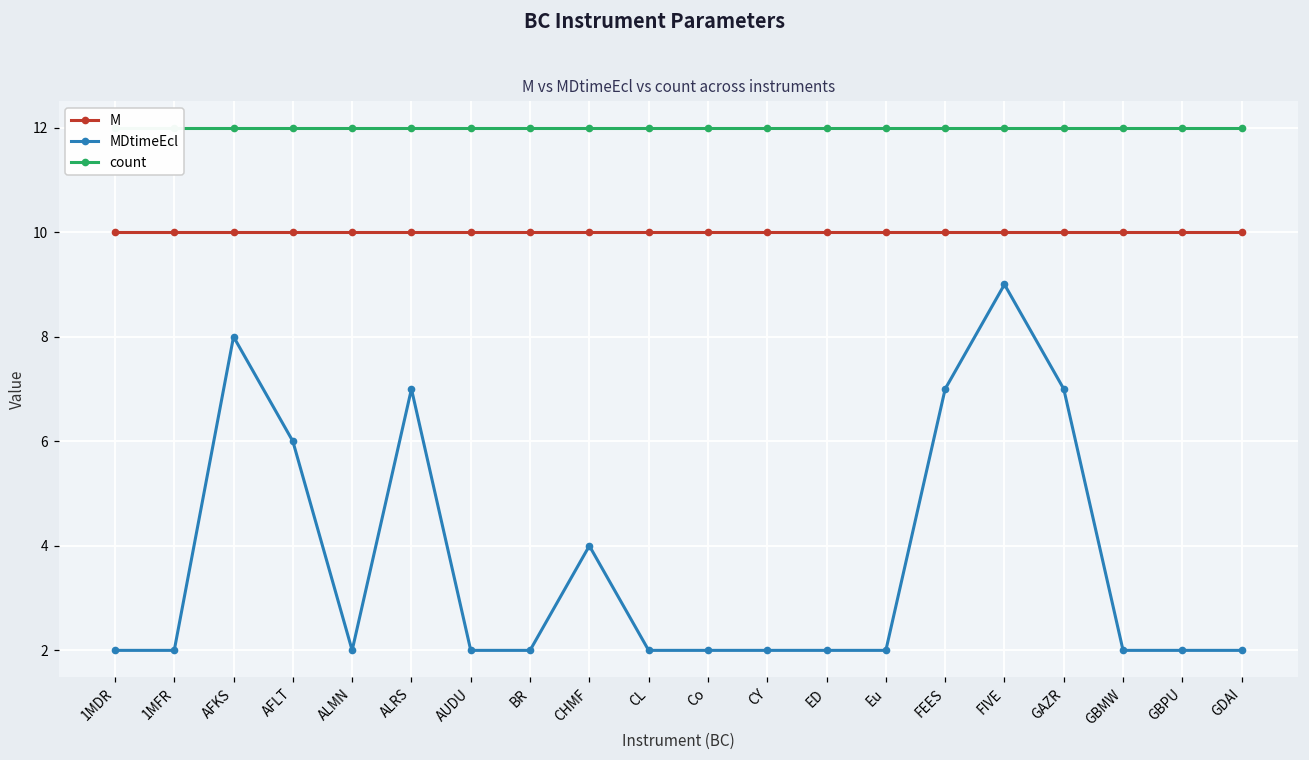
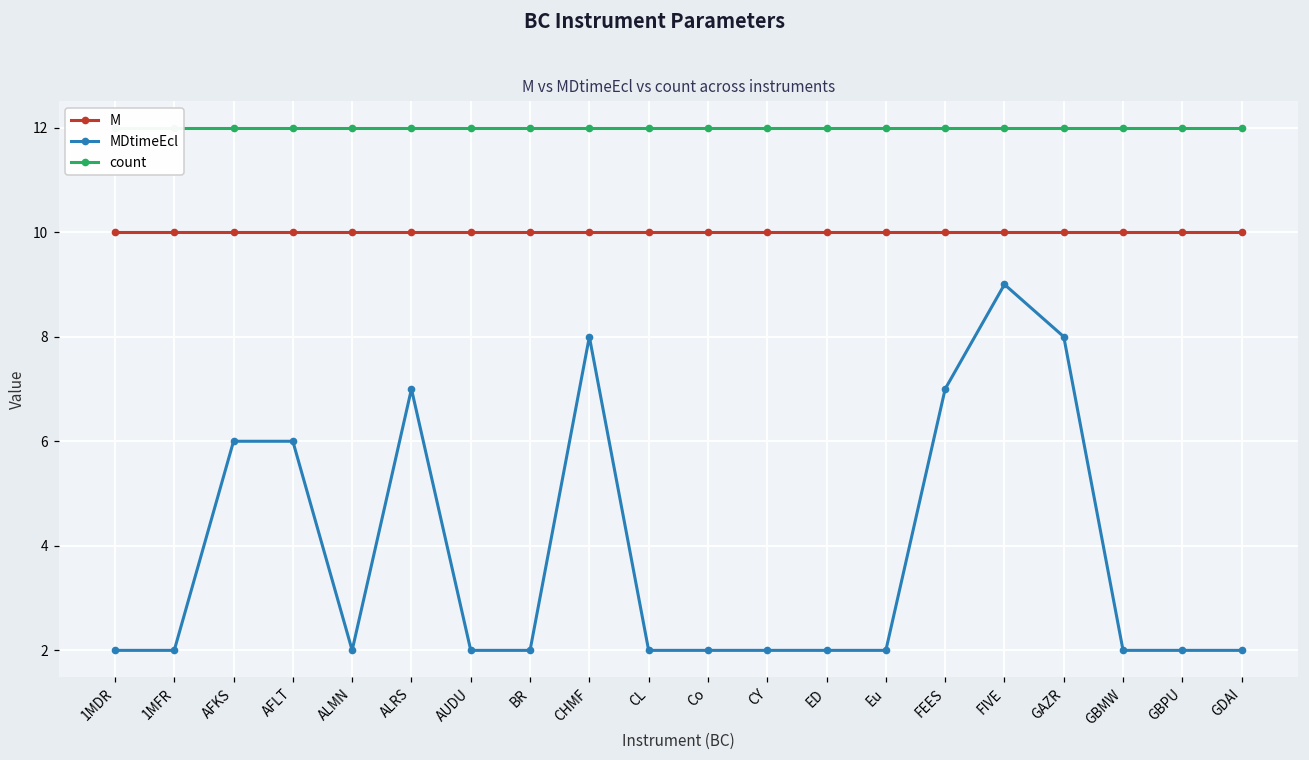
MDtimeEcl, AFKS: 8 -> 6
MDtimeEcl, CHMF: 4 -> 8
MDtimeEcl, GAZR: 7 -> 8
